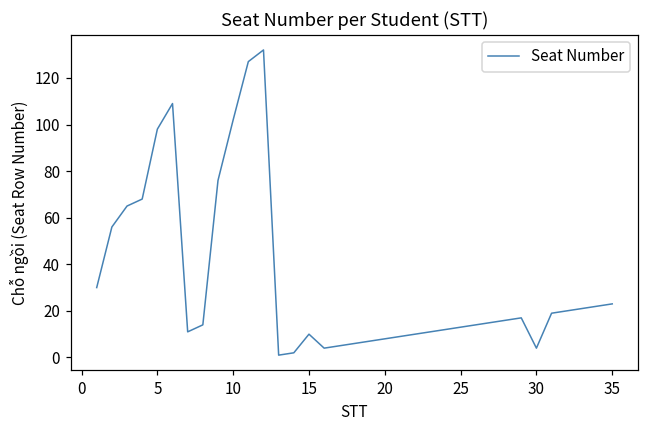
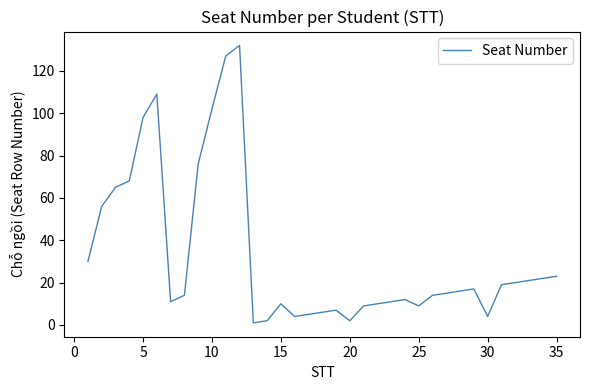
20: 8 -> 2
25: 13 -> 9
